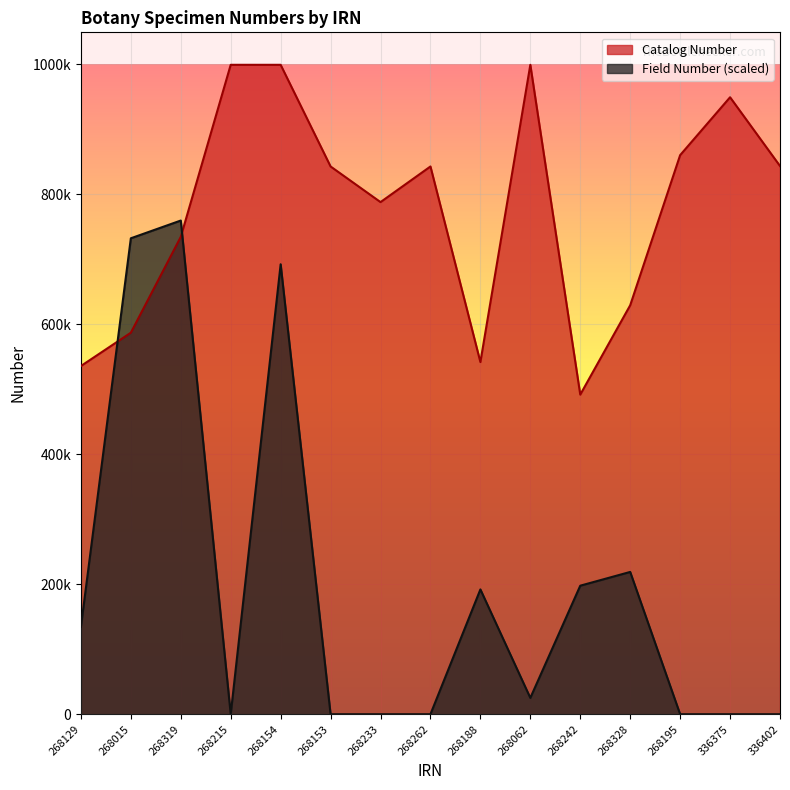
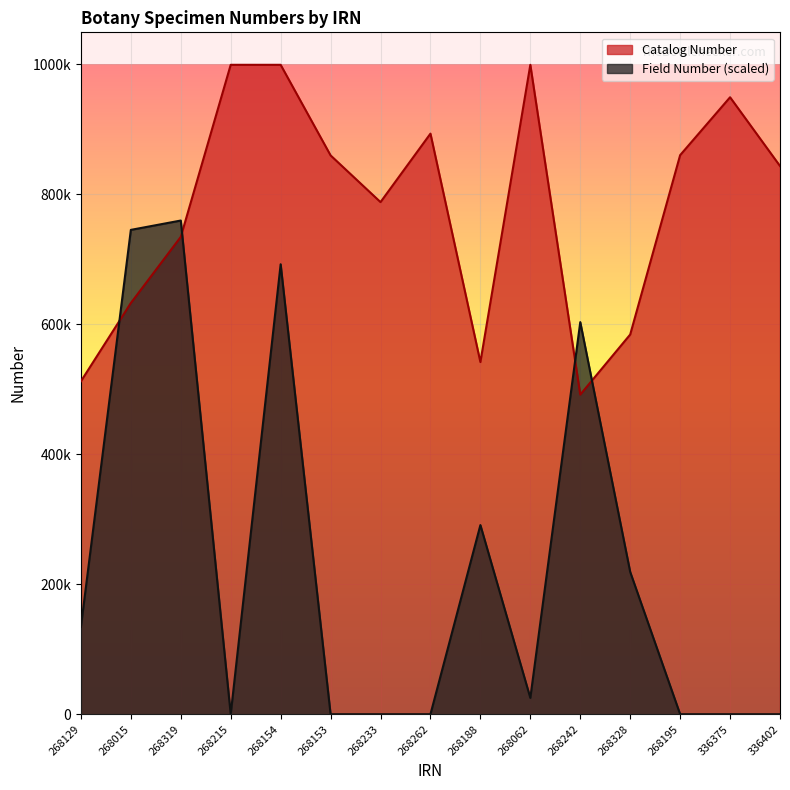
Catalog Number, 268129: 540000 -> 510000
Catalog Number, 268015: 590000 -> 630000
Field Number (scaled), 268015: 730000 -> 740000
Catalog Number, 268153: 840000 -> 860000
Catalog Number, 268262: 840000 -> 890000
Field Number (scaled), 268188: 190000 -> 290000
Field Number (scaled), 268242: 200000 -> 600000
Catalog Number, 268328: 630000 -> 580000
